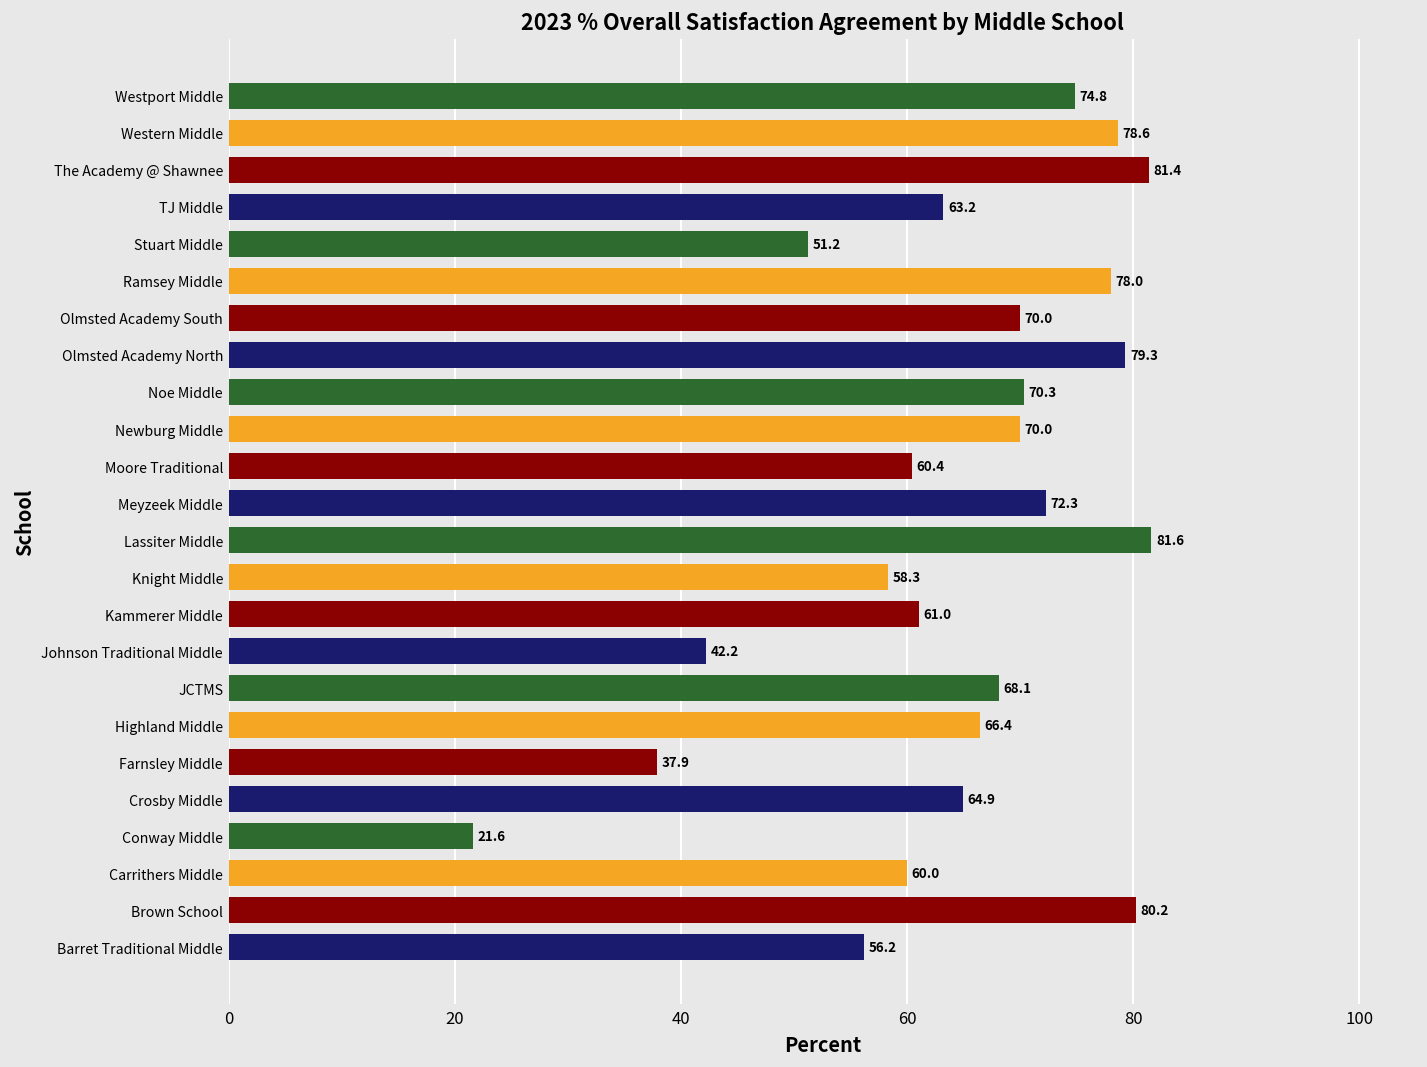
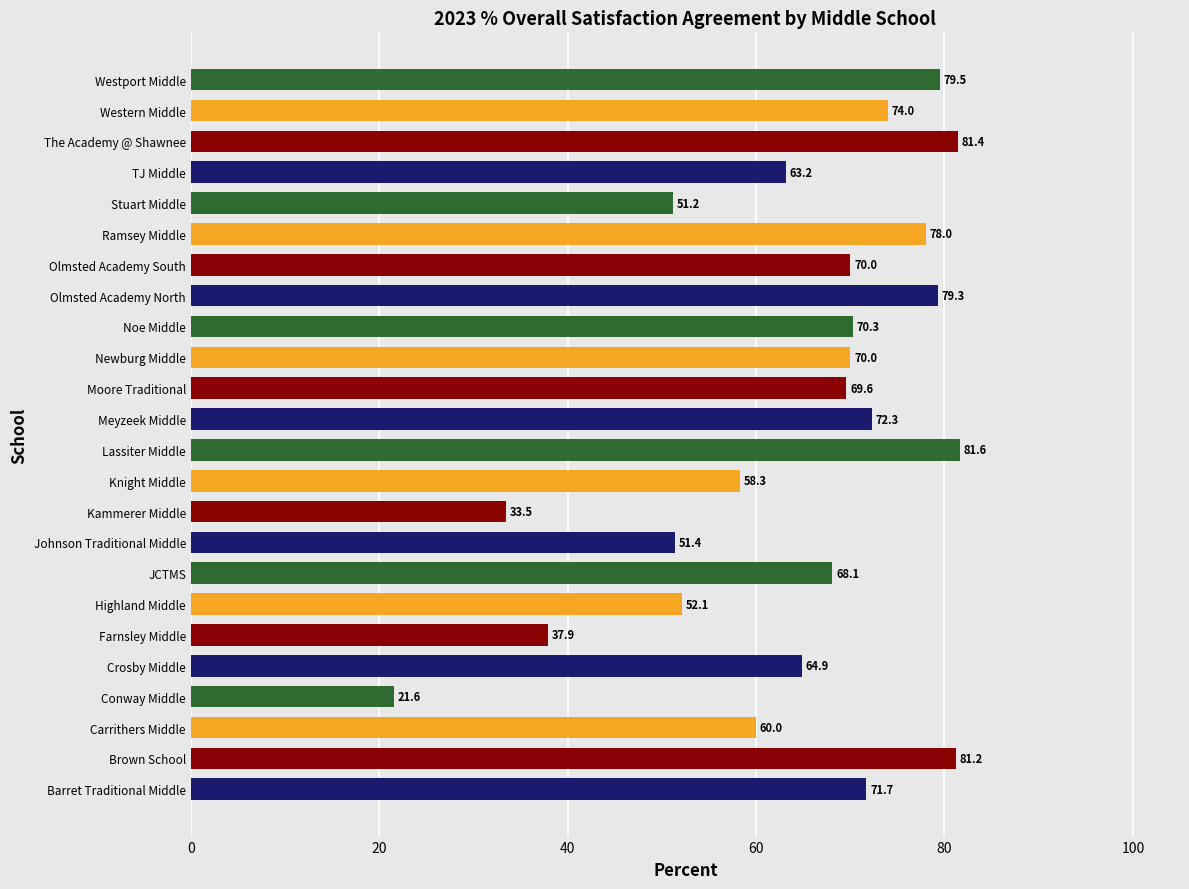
Westport Middle: 74.8 -> 79.5
Western Middle: 78.6 -> 74.0
Moore Traditional: 60.4 -> 69.6
Kammerer Middle: 61.0 -> 33.5
Johnson Traditional Middle: 42.2 -> 51.4
Highland Middle: 66.4 -> 52.1
Brown School: 80.2 -> 81.2
Barret Traditional Middle: 56.2 -> 71.7
